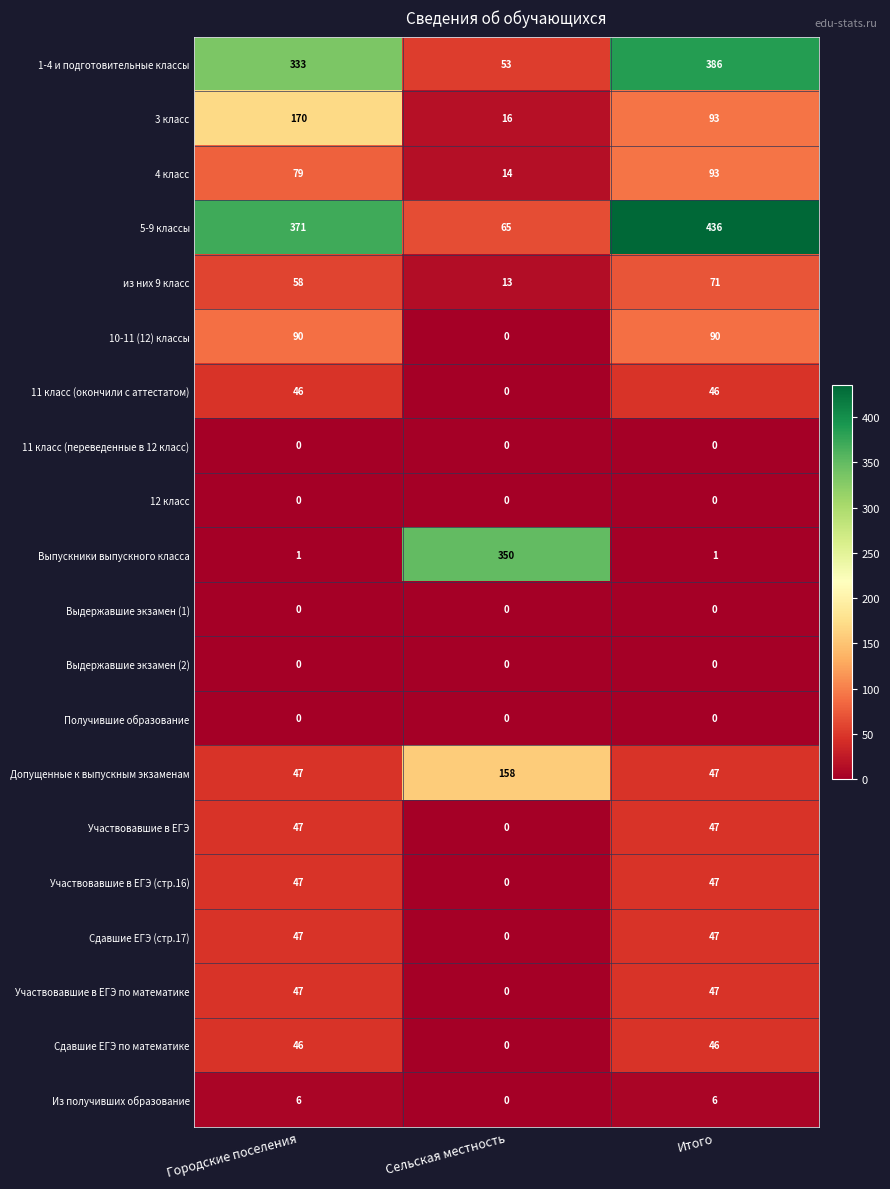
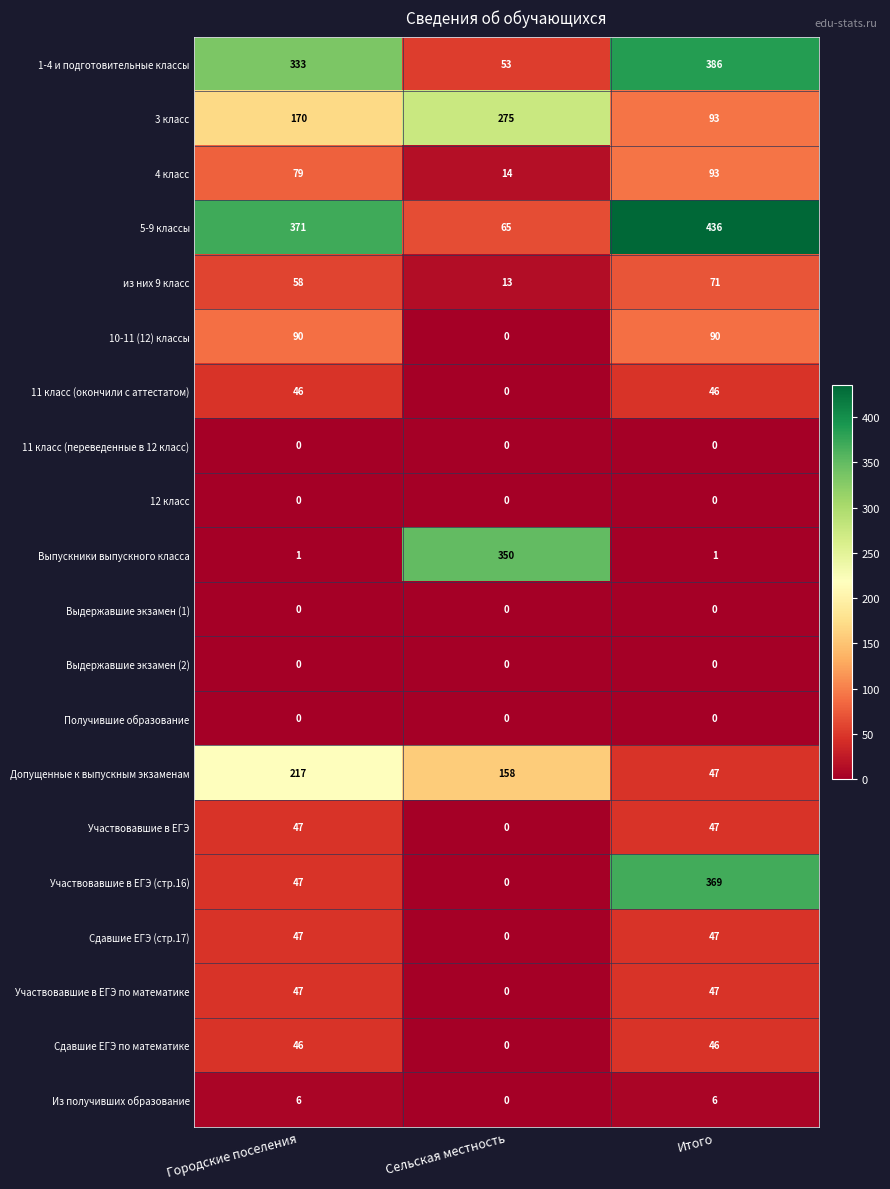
3 класс, Сельская местность: 16 -> 275
Допущенные к выпускным экзаменам, Городские поселения: 47 -> 217
Участвовавшие в ЕГЭ (стр.16), Итого: 47 -> 369
